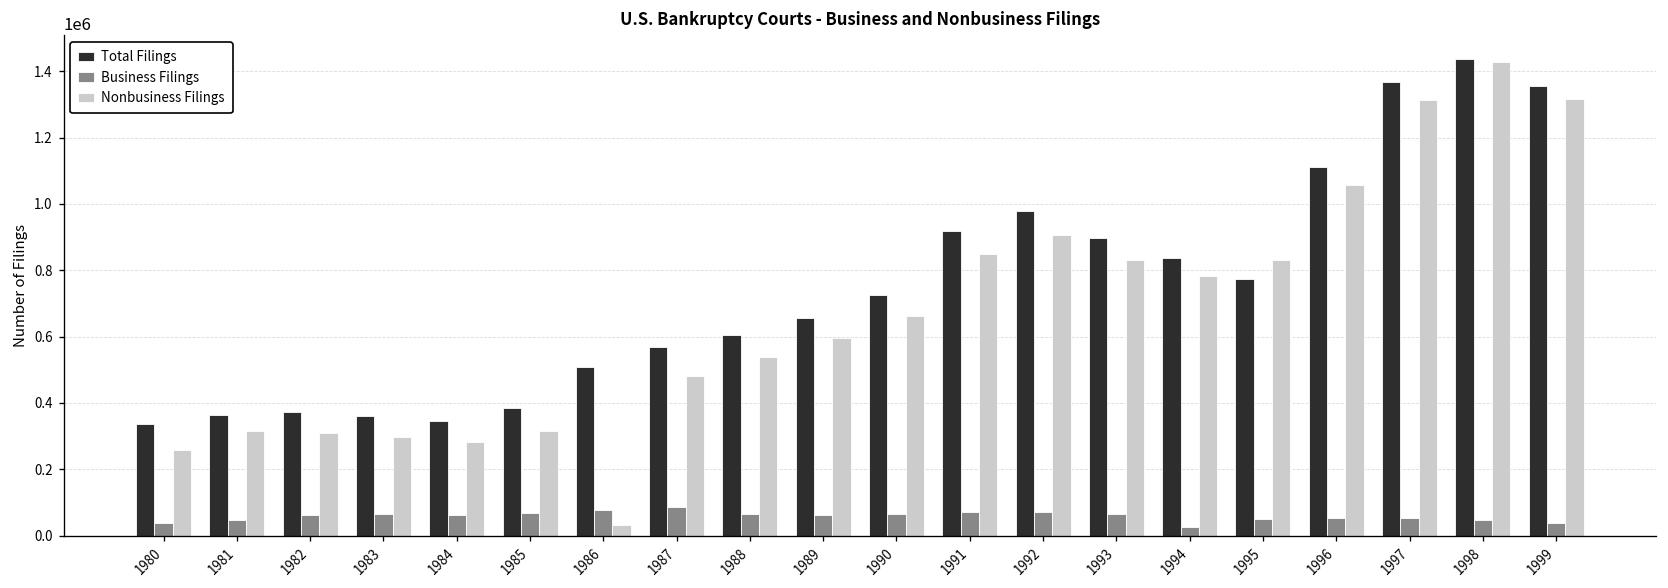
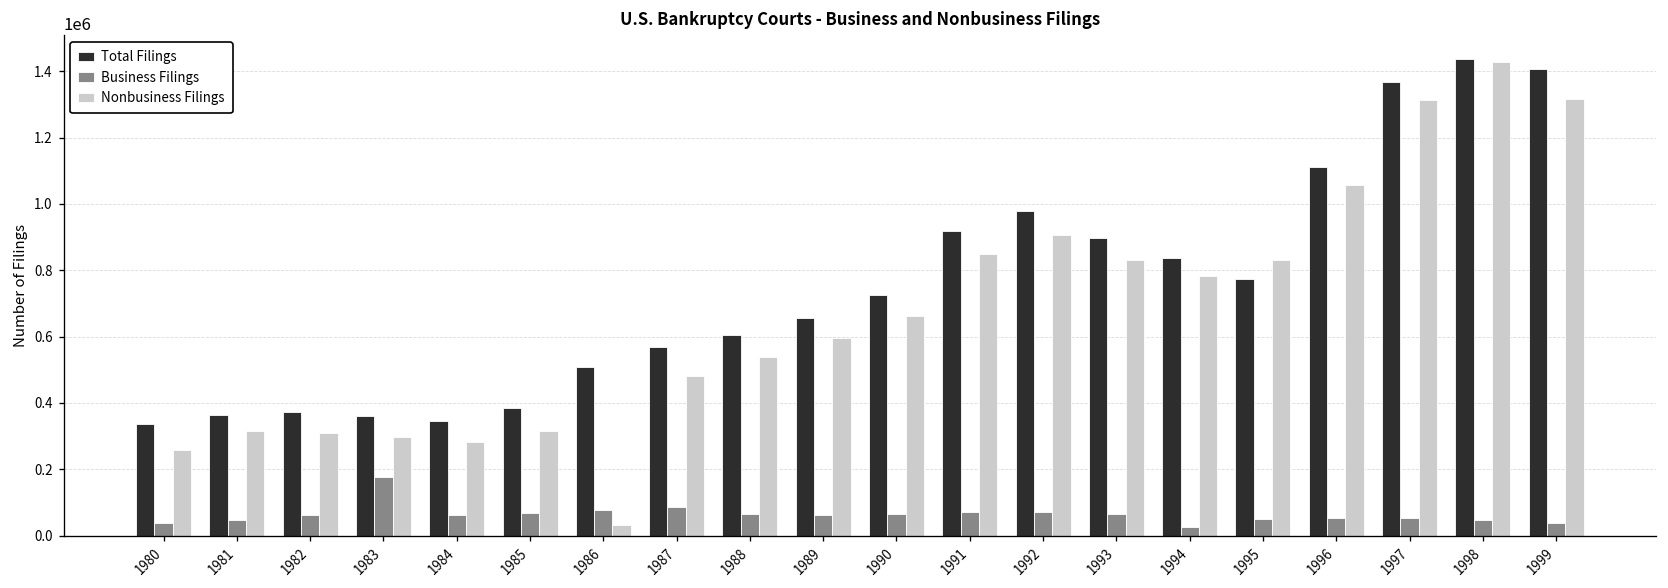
Business Filings, 1983: 60000 -> 180000
Total Filings, 1999: 1350000 -> 1410000
